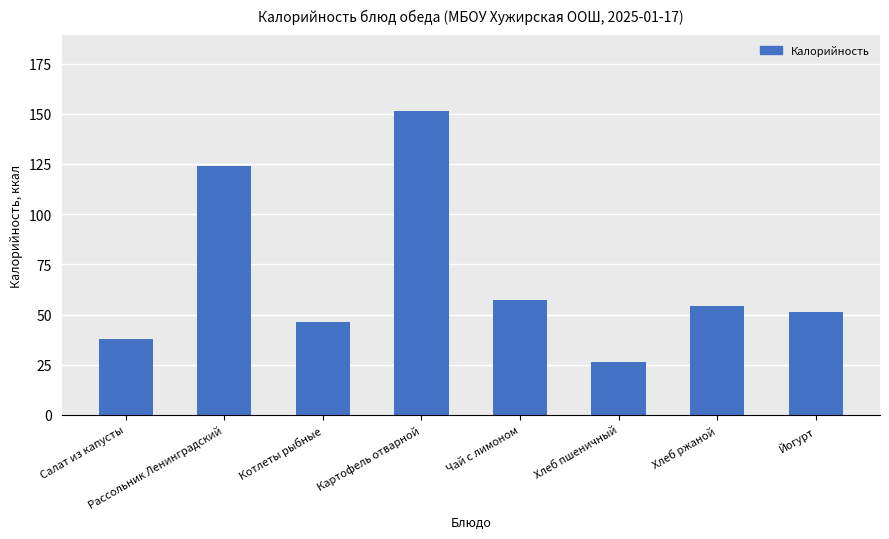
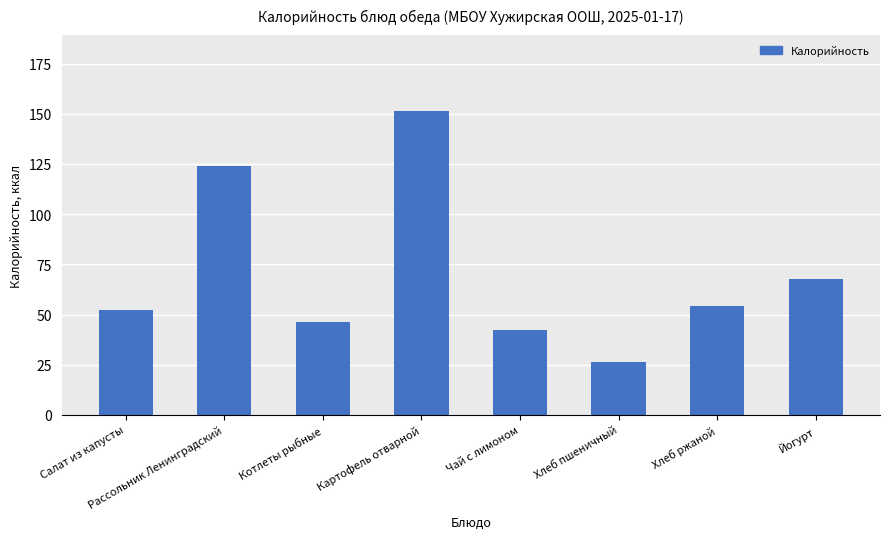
Салат из капусты: 38 -> 52
Чай с лимоном: 57 -> 43
Йогурт: 51 -> 68
